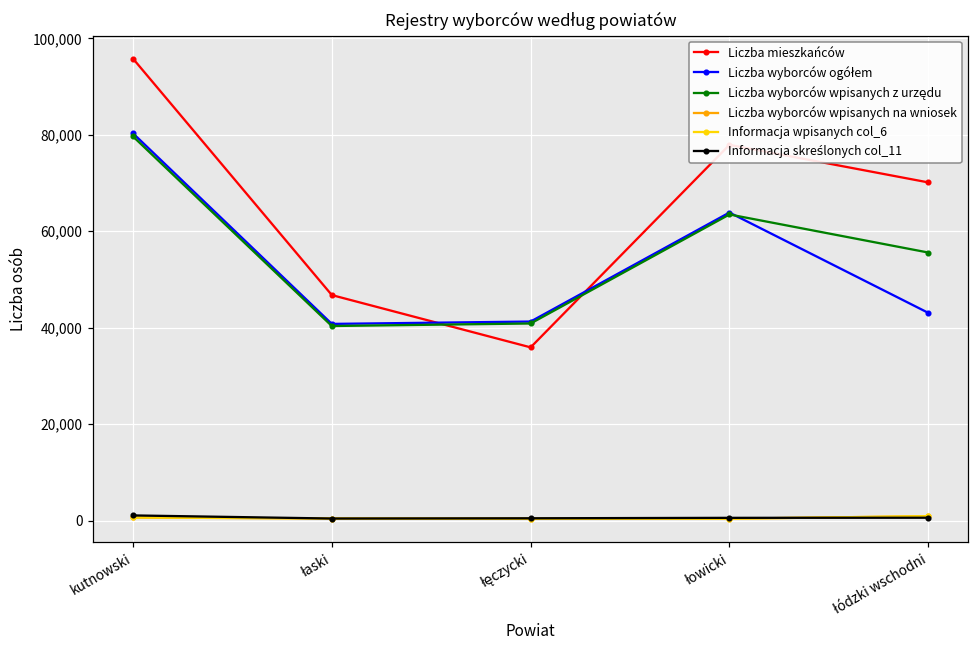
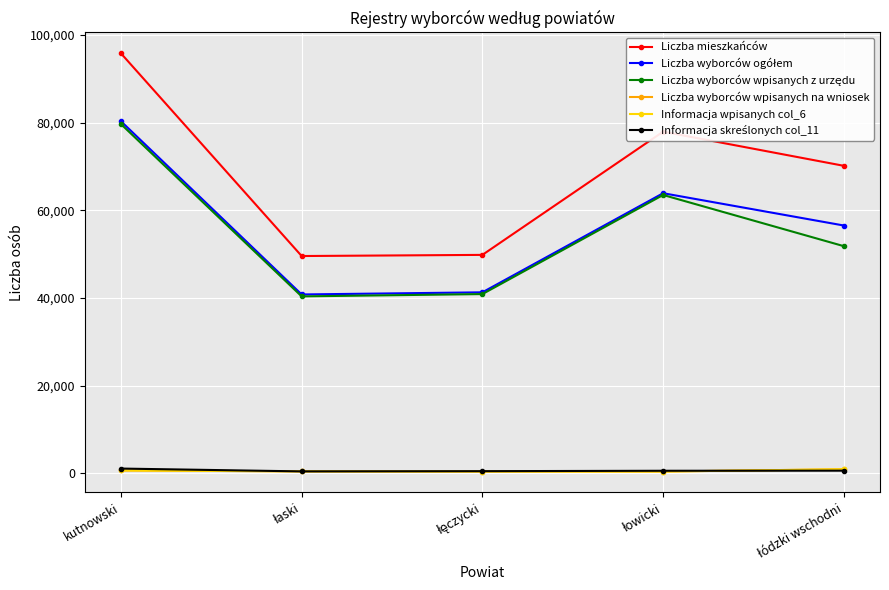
Liczba mieszkańców, łaski: 47,000 -> 50,000
Liczba mieszkańców, łęczycki: 36,000 -> 50,000
Liczba wyborców ogółem, łódzki wschodni: 43,000 -> 57,000
Liczba wyborców wpisanych z urzędu, łódzki wschodni: 56,000 -> 52,000
